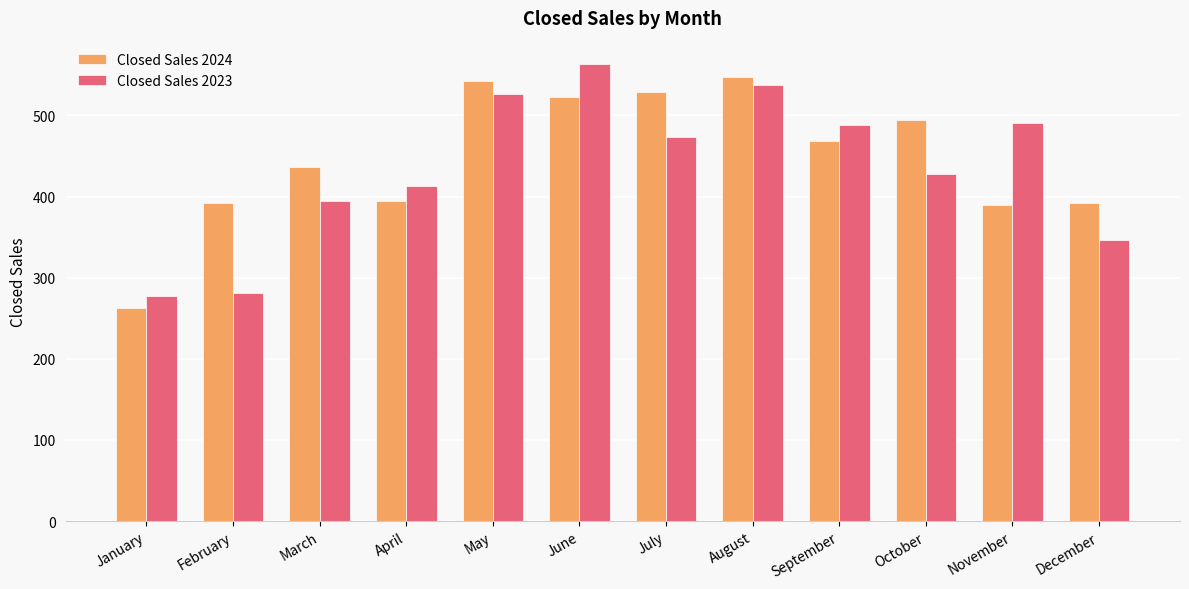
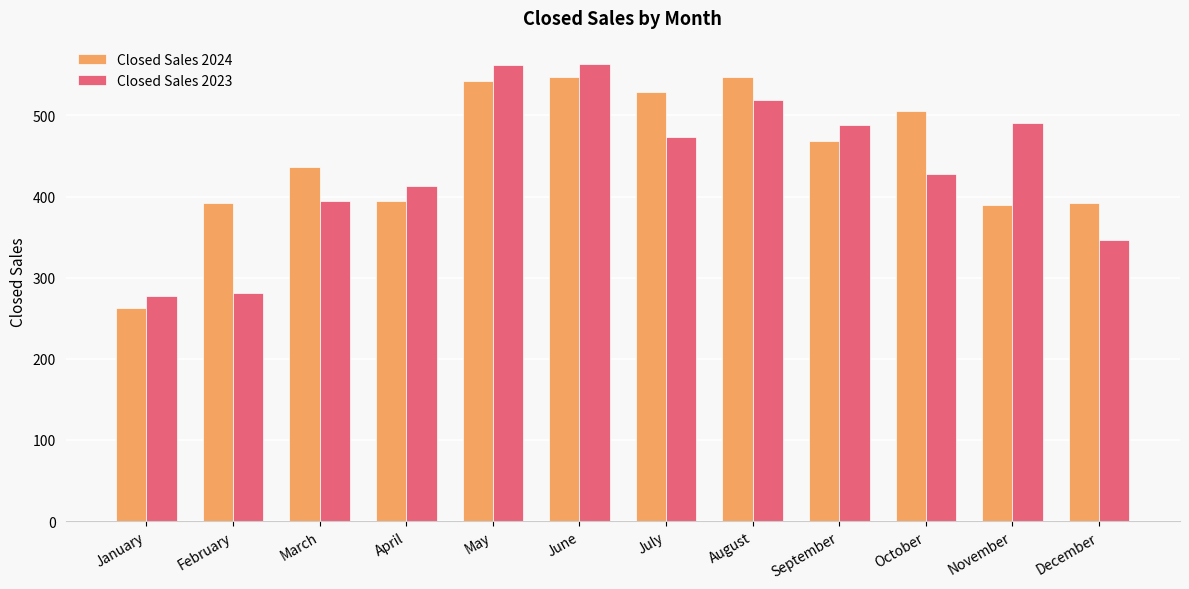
Closed Sales 2023, May: 530 -> 560
Closed Sales 2024, June: 520 -> 550
Closed Sales 2023, August: 540 -> 520
Closed Sales 2024, October: 490 -> 510
